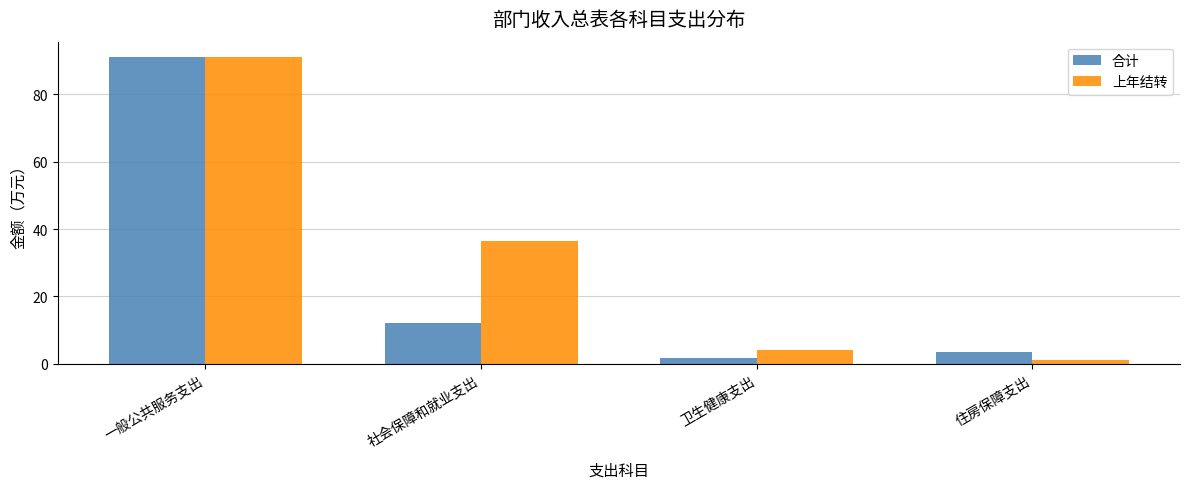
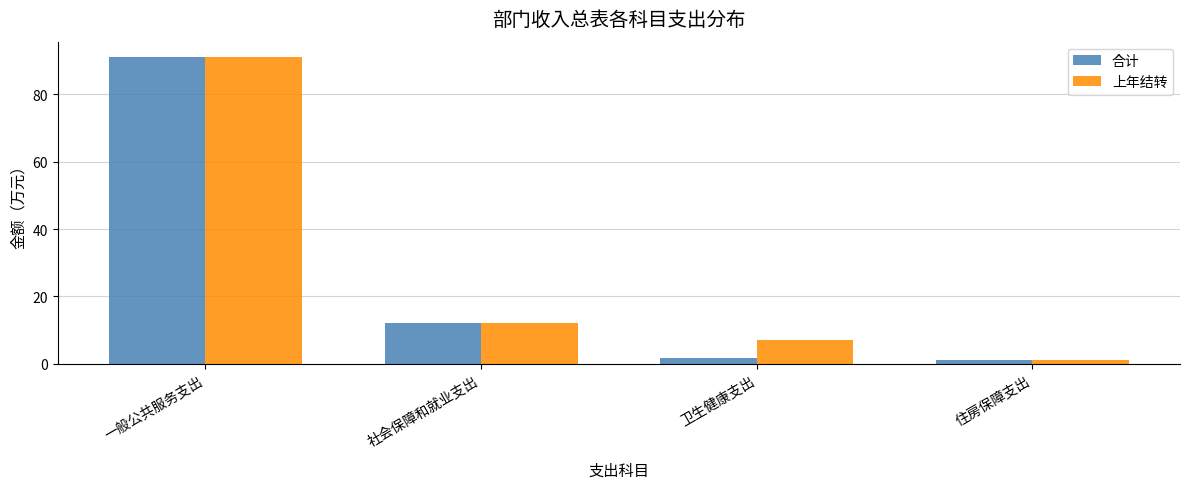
上年结转, 社会保障和就业支出: 36 -> 12
上年结转, 卫生健康支出: 4 -> 7
合计, 住房保障支出: 4 -> 1
